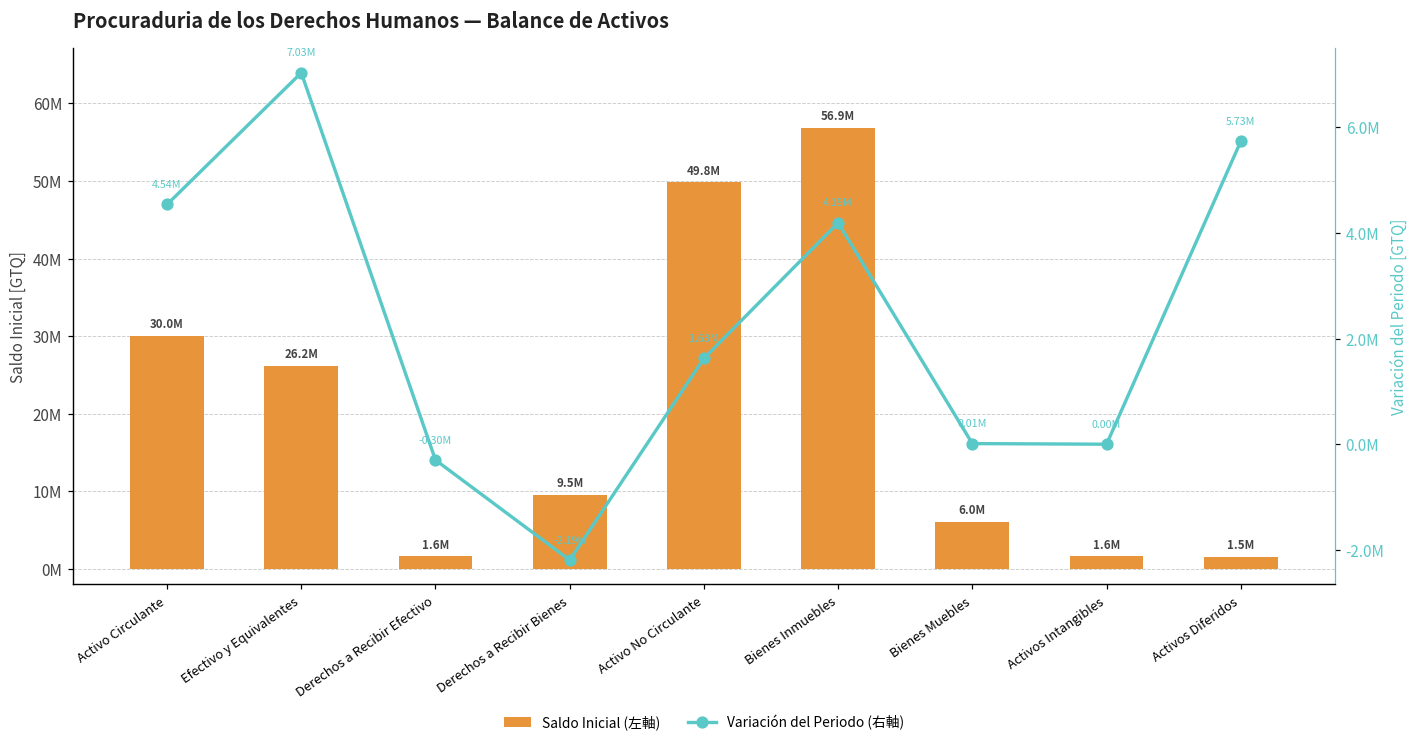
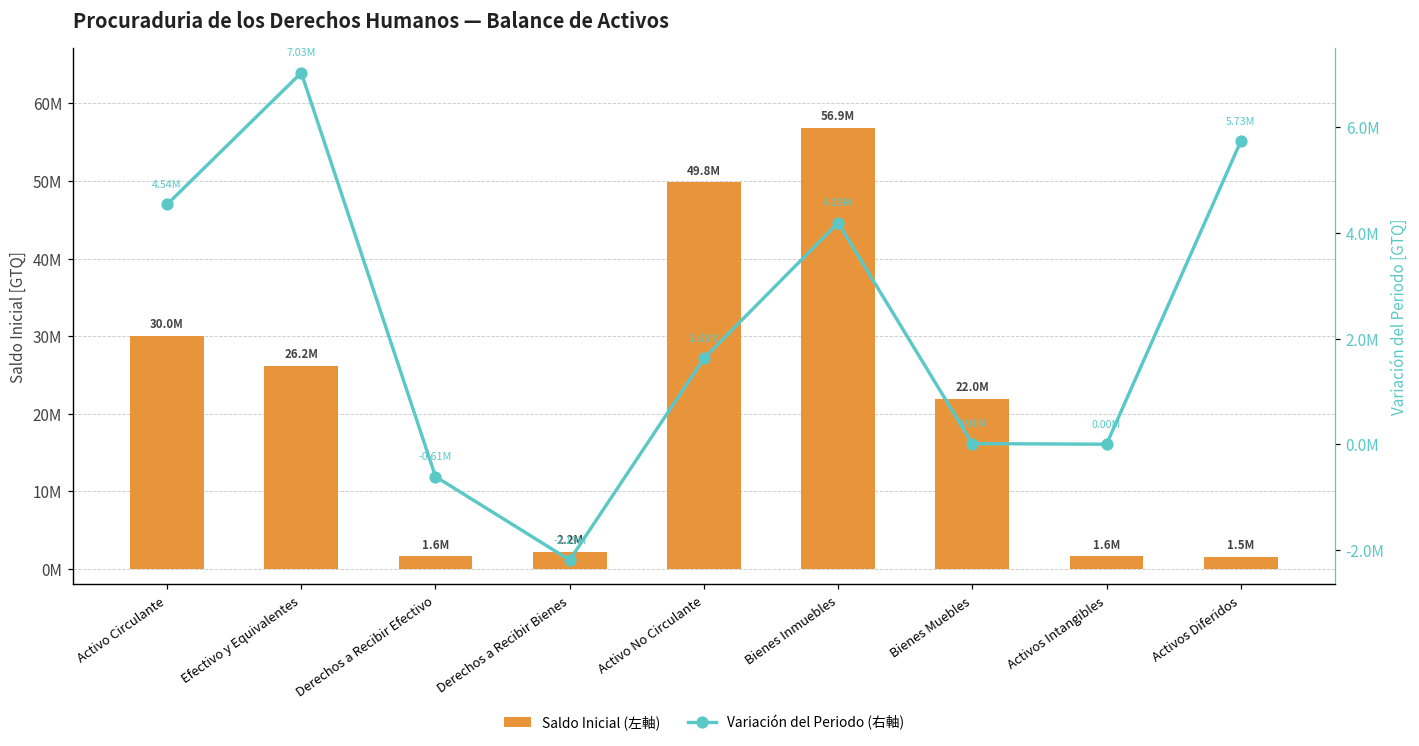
Saldo Inicial (左軸), Derechos a Recibir Bienes: 9.5M -> 2.2M
Saldo Inicial (左軸), Bienes Muebles: 6.0M -> 22.0M
Variación del Periodo (右軸), Derechos a Recibir Efectivo: -0.30M -> -0.61M
